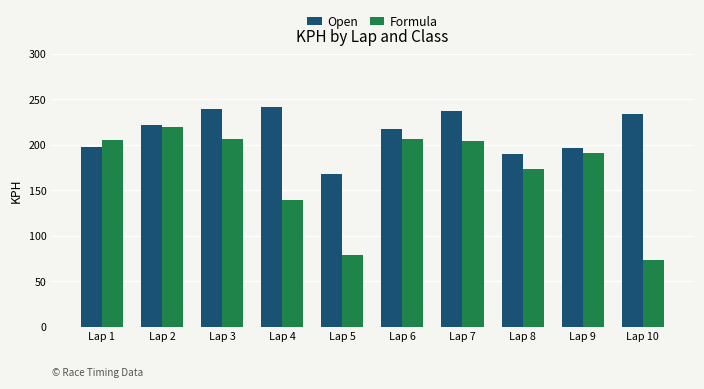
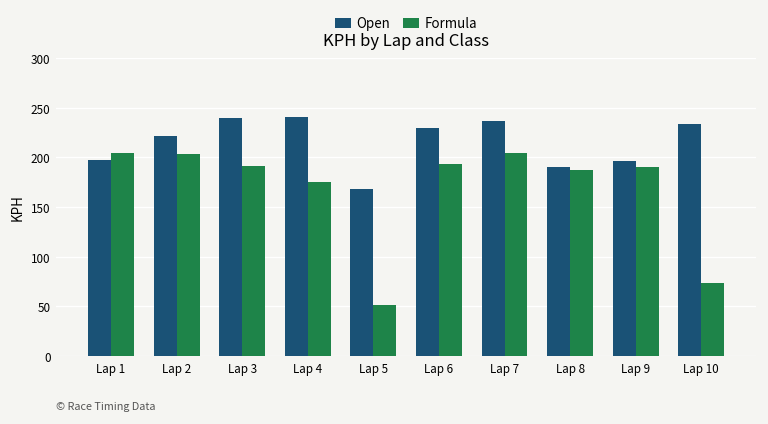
Formula, Lap 2: 220 -> 200
Formula, Lap 3: 210 -> 190
Formula, Lap 4: 140 -> 180
Formula, Lap 5: 80 -> 50
Open, Lap 6: 220 -> 230
Formula, Lap 6: 210 -> 190
Formula, Lap 8: 170 -> 190
